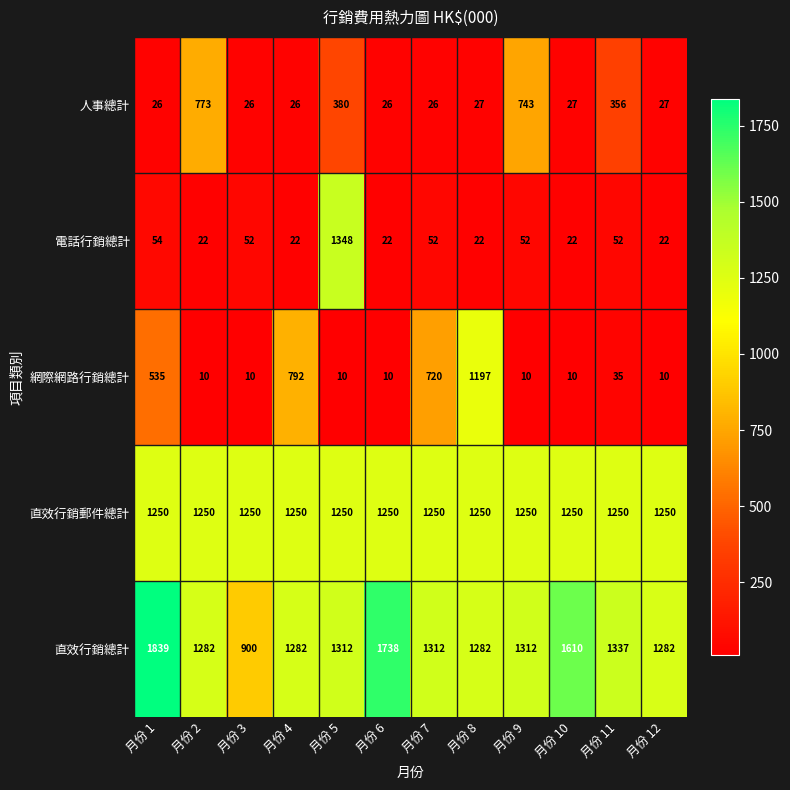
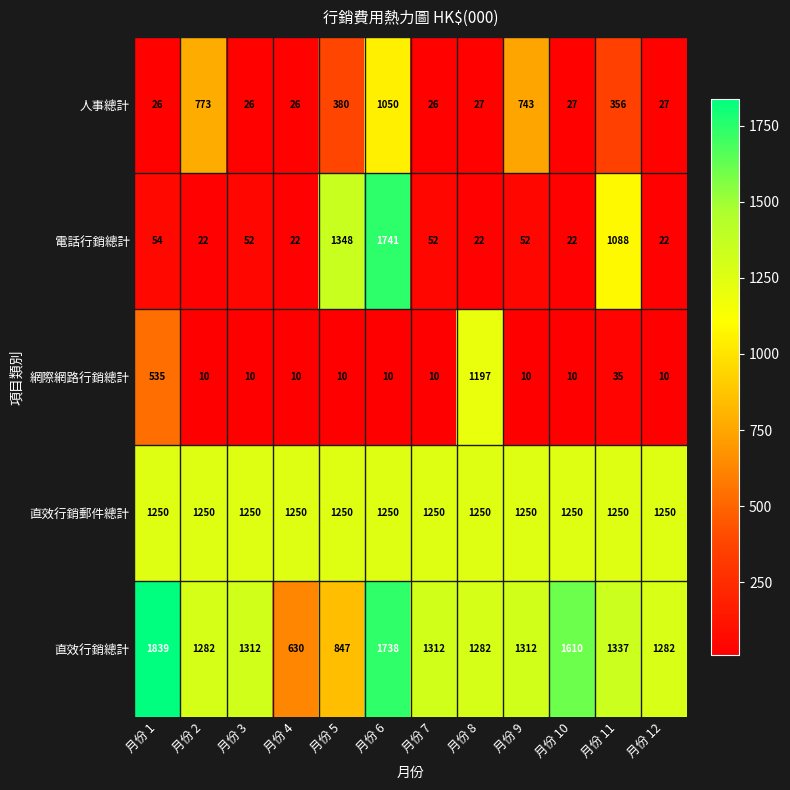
人事總計, 月份 6: 26 -> 1050
電話行銷總計, 月份 6: 22 -> 1741
電話行銷總計, 月份 11: 52 -> 1088
網際網路行銷總計, 月份 4: 792 -> 10
網際網路行銷總計, 月份 7: 720 -> 10
直效行銷總計, 月份 3: 900 -> 1312
直效行銷總計, 月份 4: 1282 -> 630
直效行銷總計, 月份 5: 1312 -> 847
